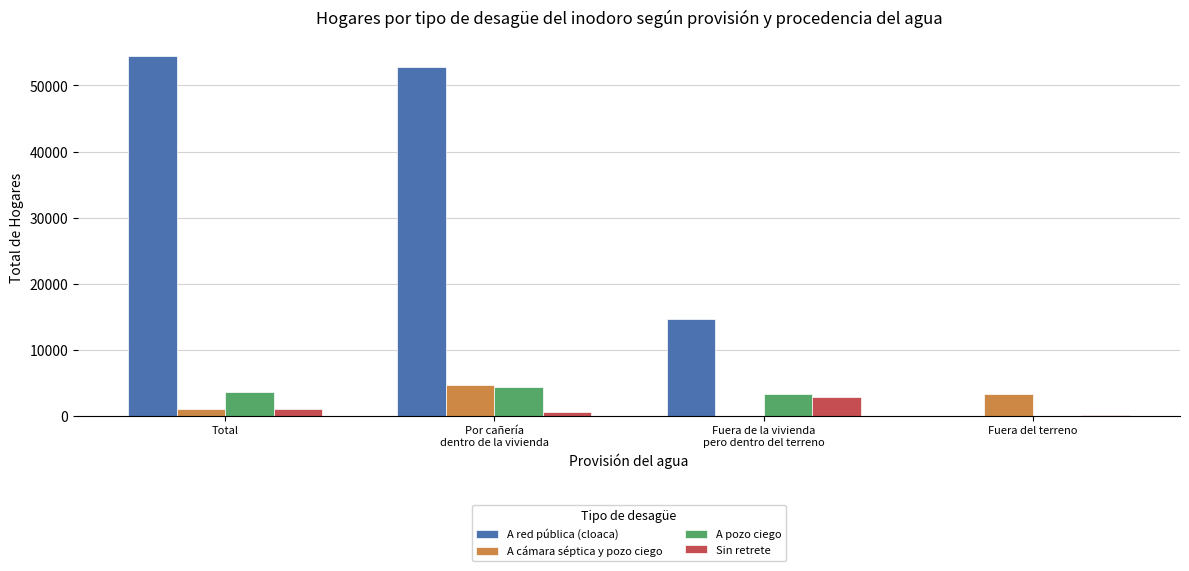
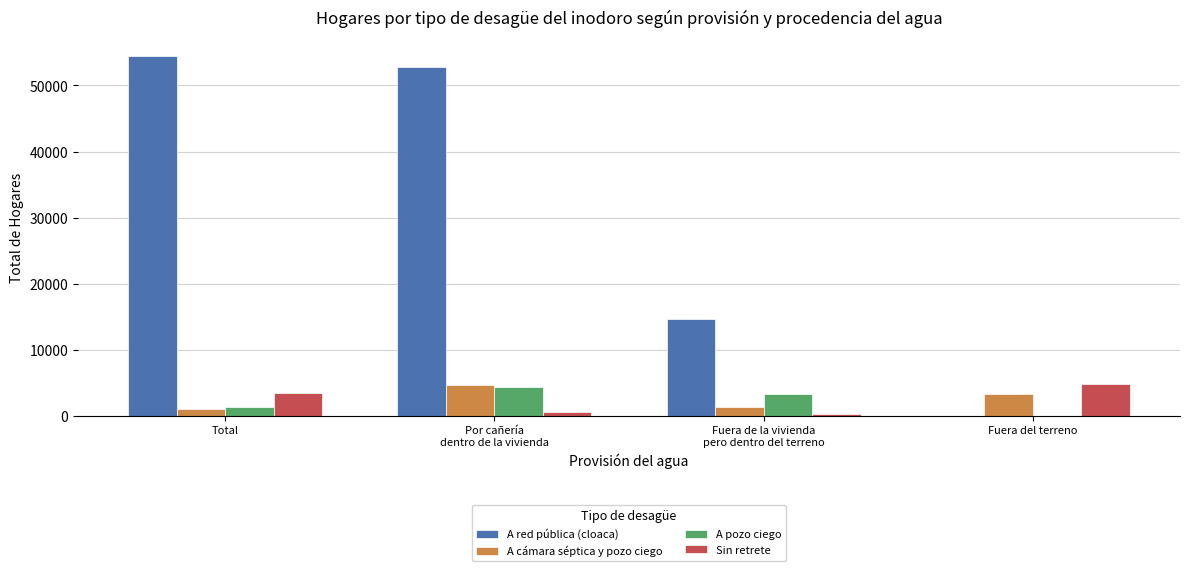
A pozo ciego, Total: 4000 -> 1000
Sin retrete, Total: 1000 -> 3000
A cámara séptica y pozo ciego, Fuera de la vivienda pero dentro del terreno: 0 -> 1000
Sin retrete, Fuera de la vivienda pero dentro del terreno: 3000 -> 0
Sin retrete, Fuera del terreno: 0 -> 5000
